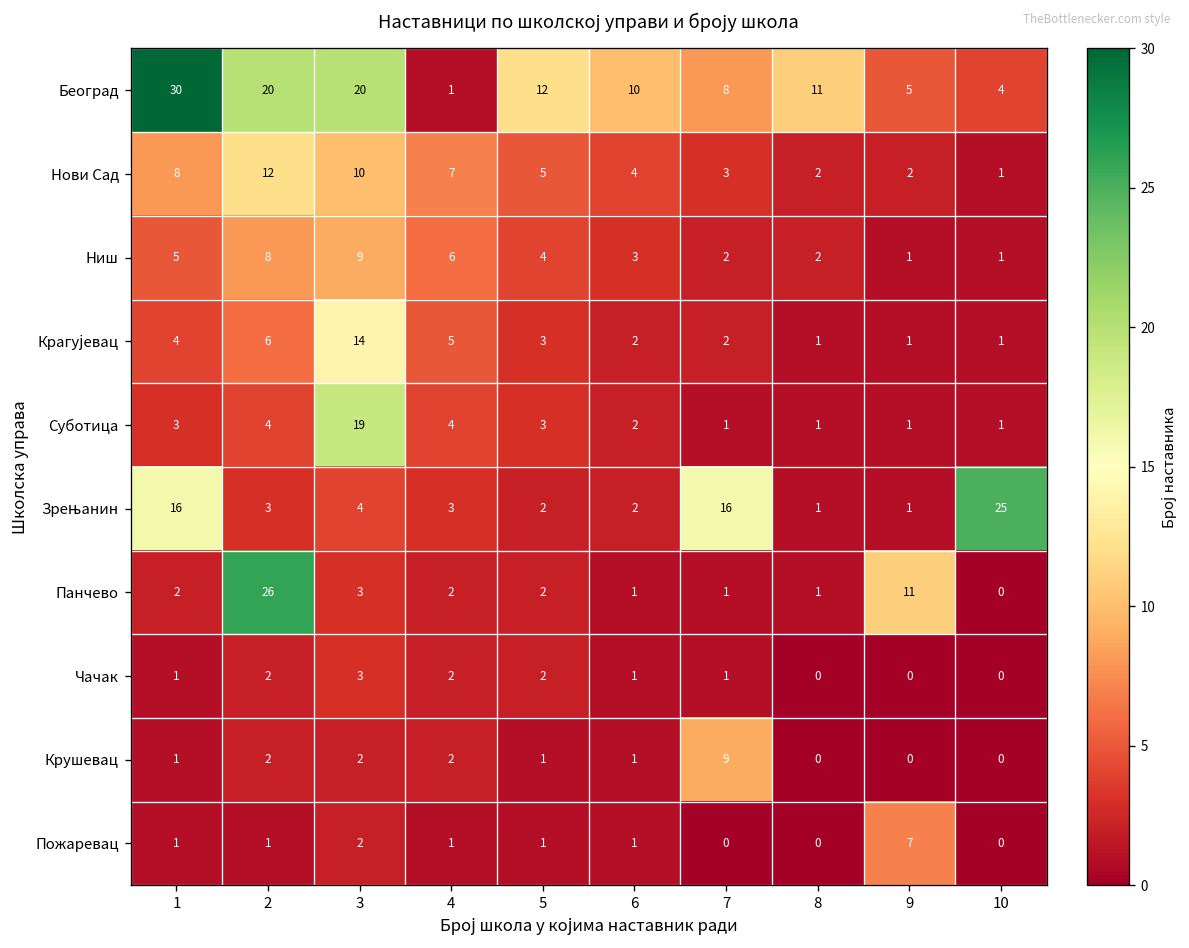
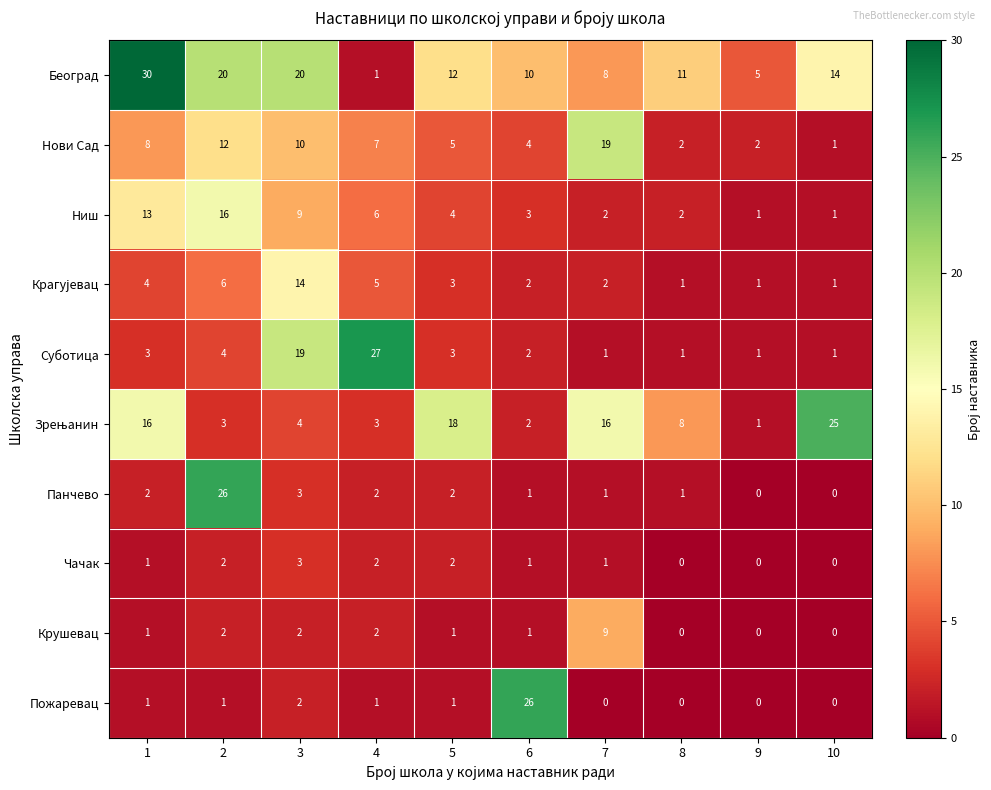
Београд, 10: 4 -> 14
Нови Сад, 7: 3 -> 19
Ниш, 1: 5 -> 13
Ниш, 2: 8 -> 16
Суботица, 4: 4 -> 27
Зрењанин, 5: 2 -> 18
Зрењанин, 8: 1 -> 8
Панчево, 9: 11 -> 0
Пожаревац, 6: 1 -> 26
Пожаревац, 9: 7 -> 0
